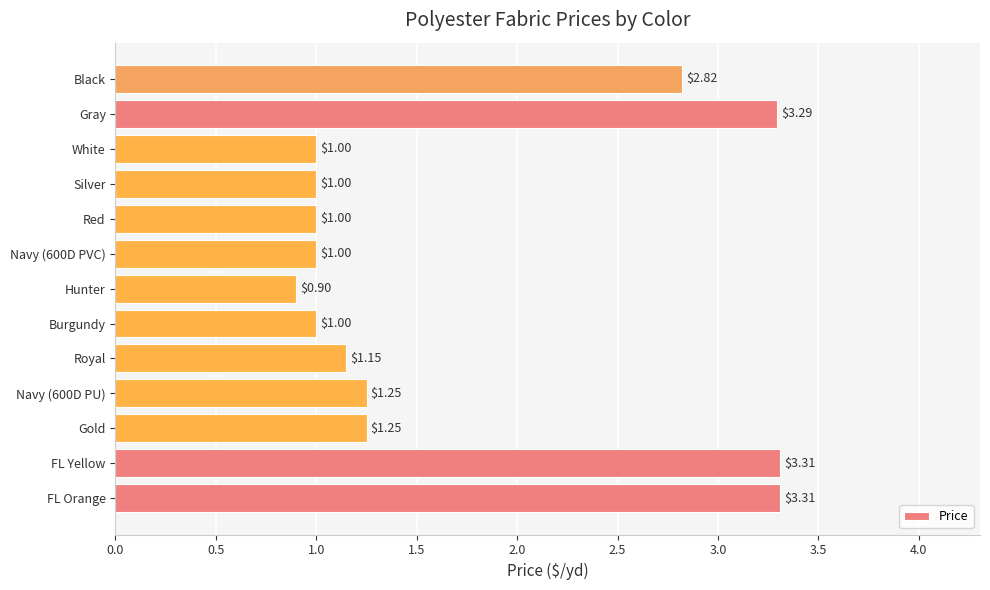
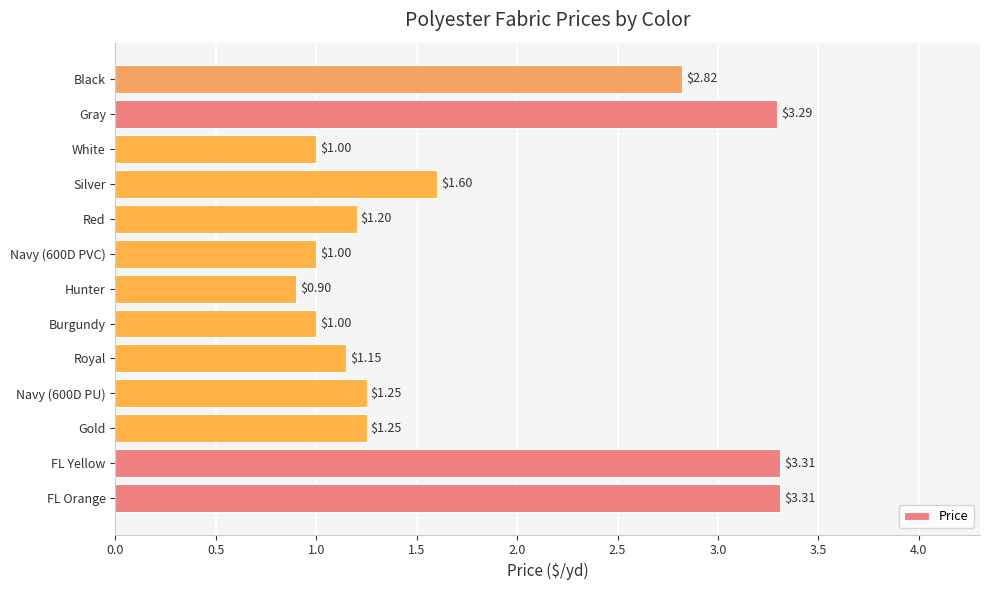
Silver: $1.00 -> $1.60
Red: $1.00 -> $1.20
